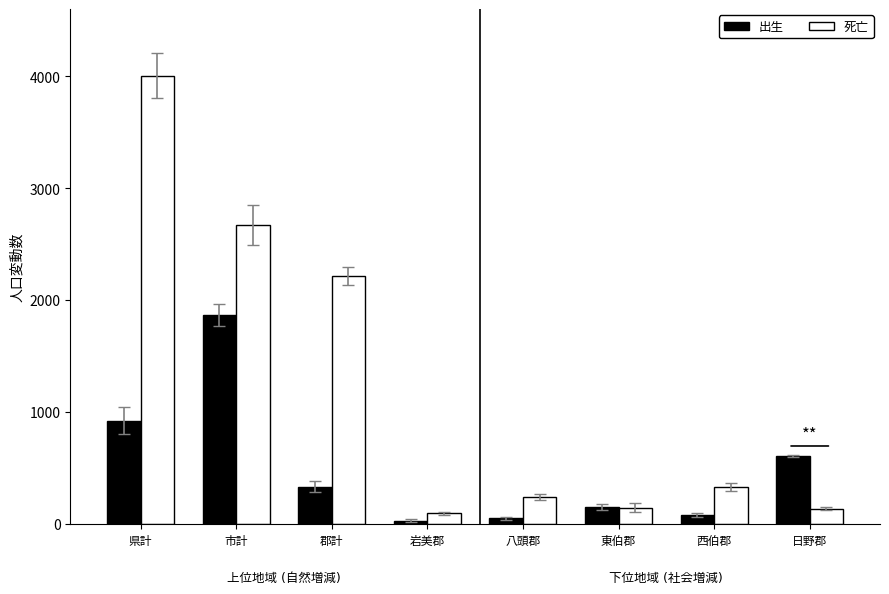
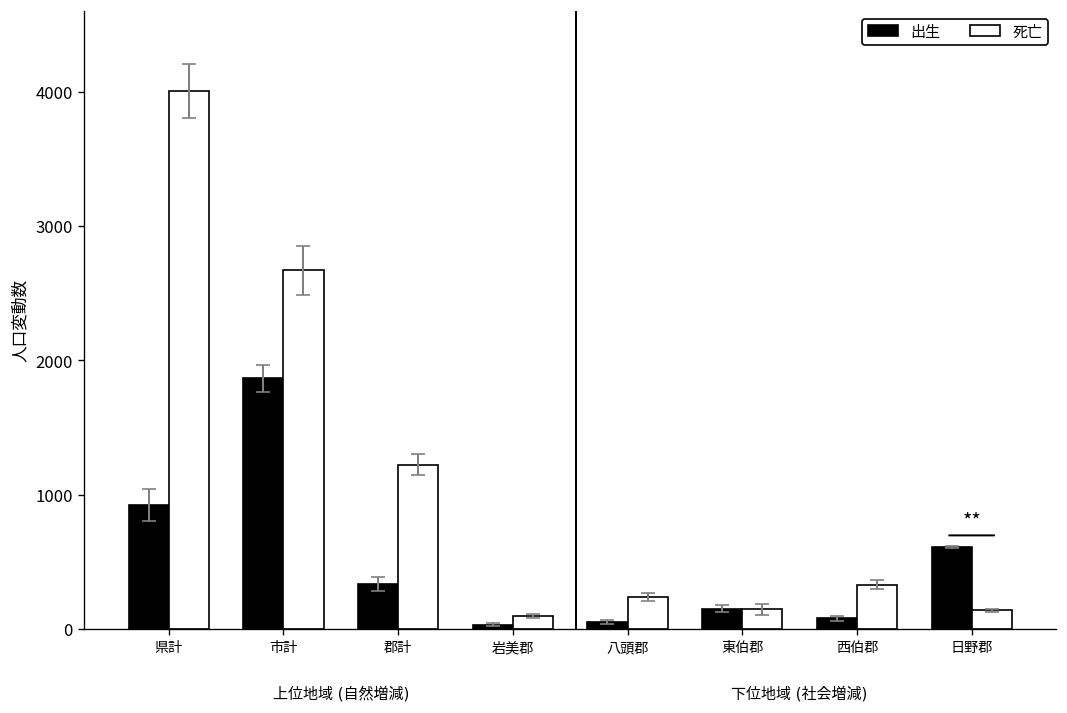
死亡, 郡計: 2210 -> 1220
